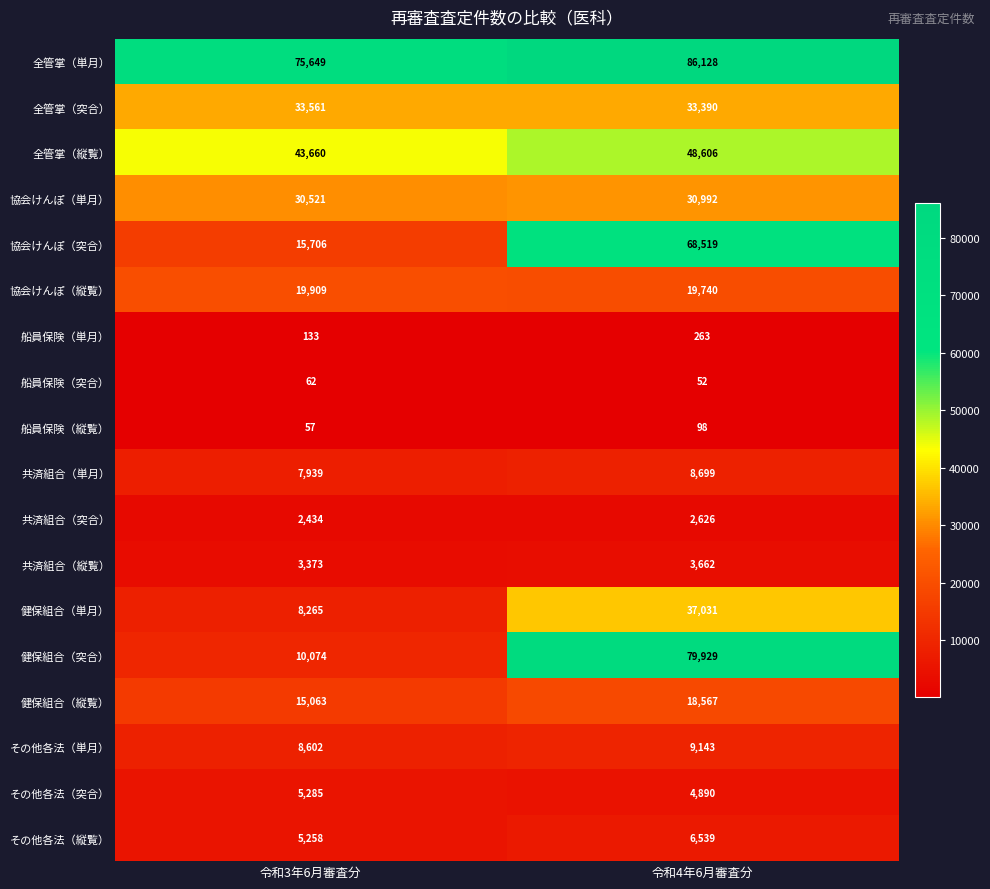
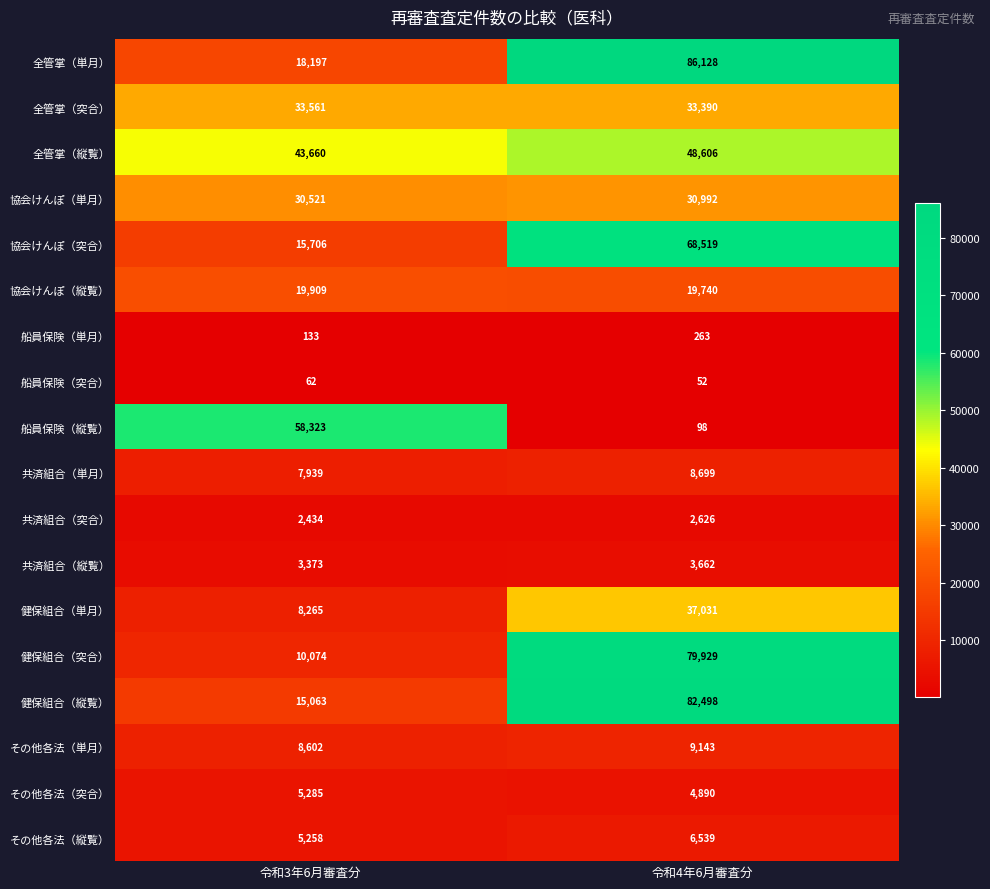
全管掌（単月）, 令和3年6月審査分: 75,649 -> 18,197
船員保険（縦覧）, 令和3年6月審査分: 57 -> 58,323
健保組合（縦覧）, 令和4年6月審査分: 18,567 -> 82,498
